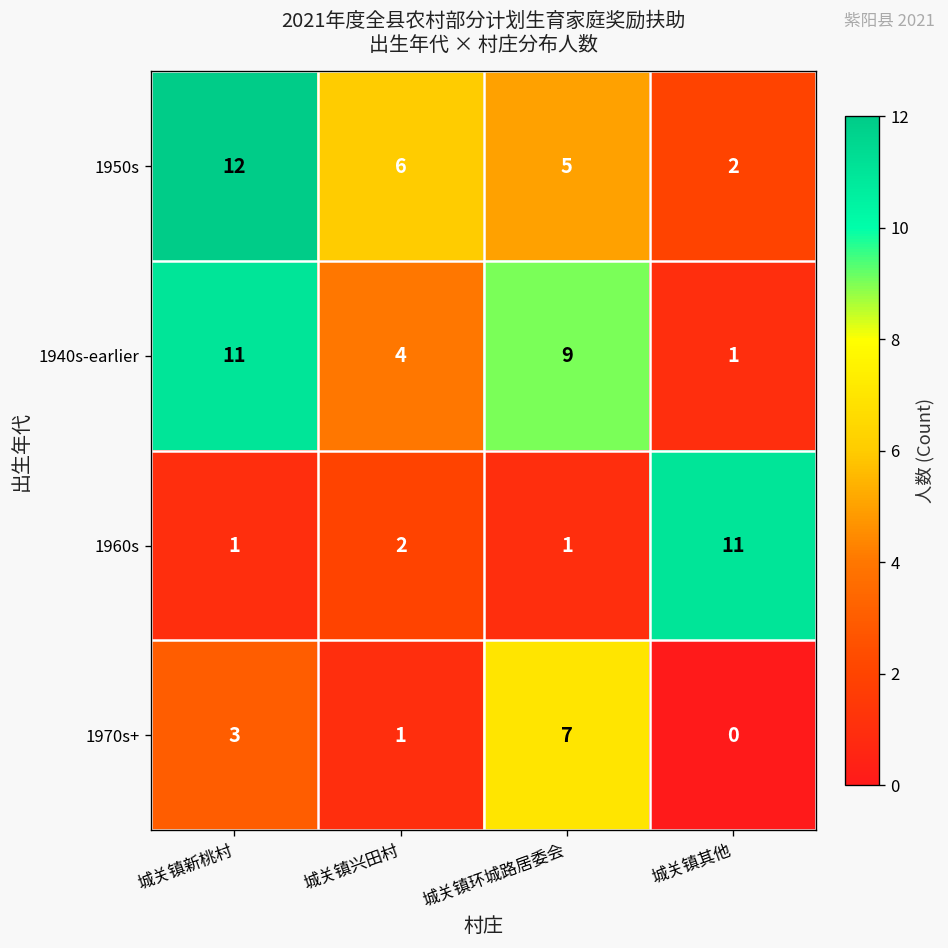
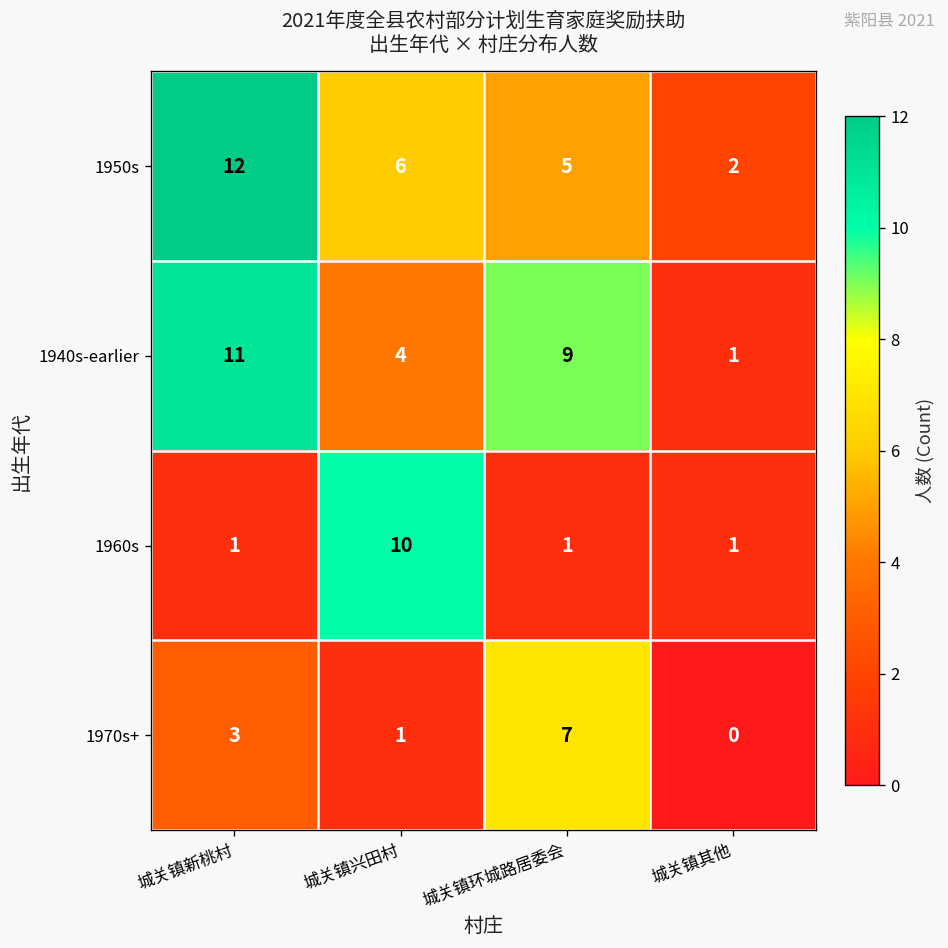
1960s, 城关镇兴田村: 2 -> 10
1960s, 城关镇其他: 11 -> 1
